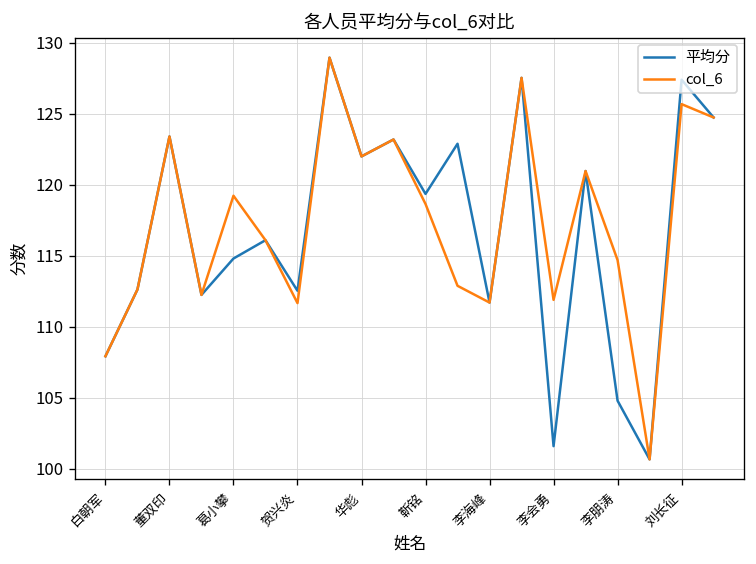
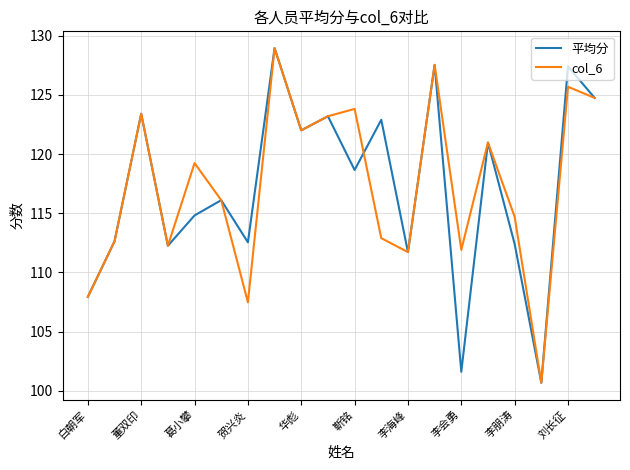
col_6, 贺兴炎: 111.7 -> 107.5
平均分, 靳铭: 119.4 -> 118.7
col_6, 靳铭: 118.7 -> 123.8
平均分, 李朋涛: 104.8 -> 112.4
